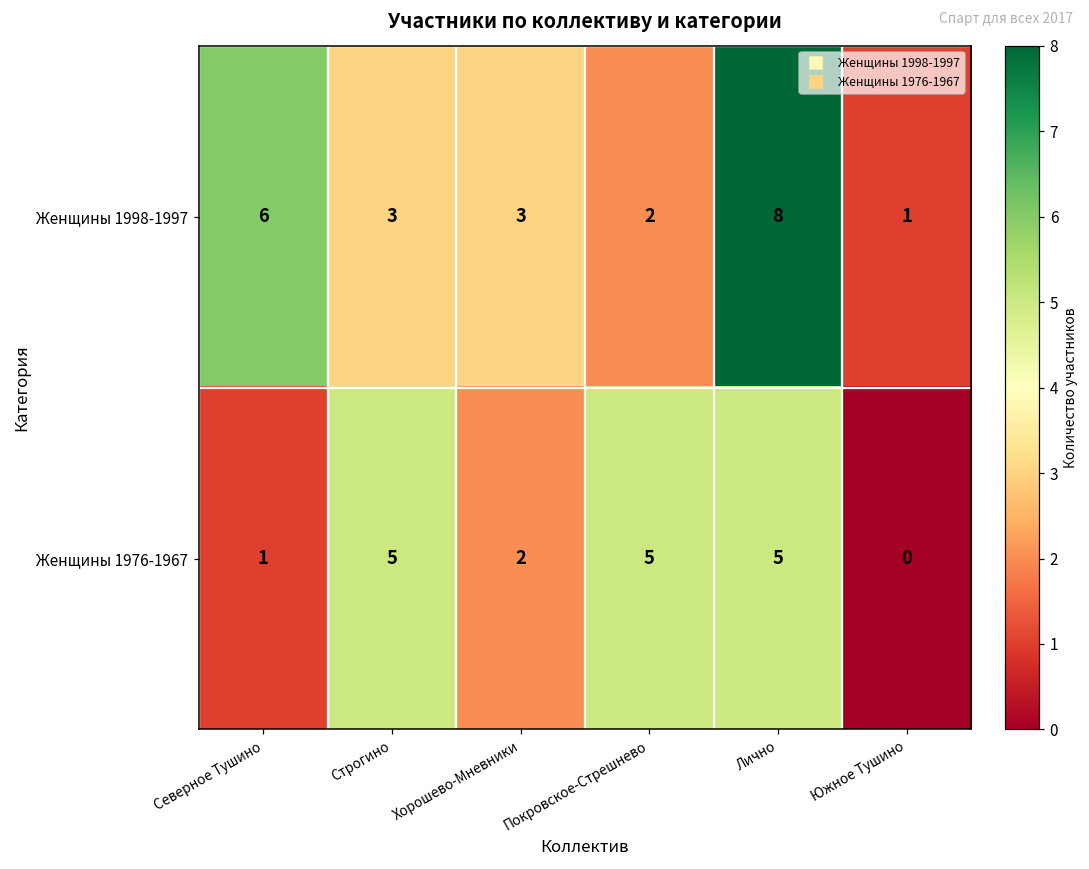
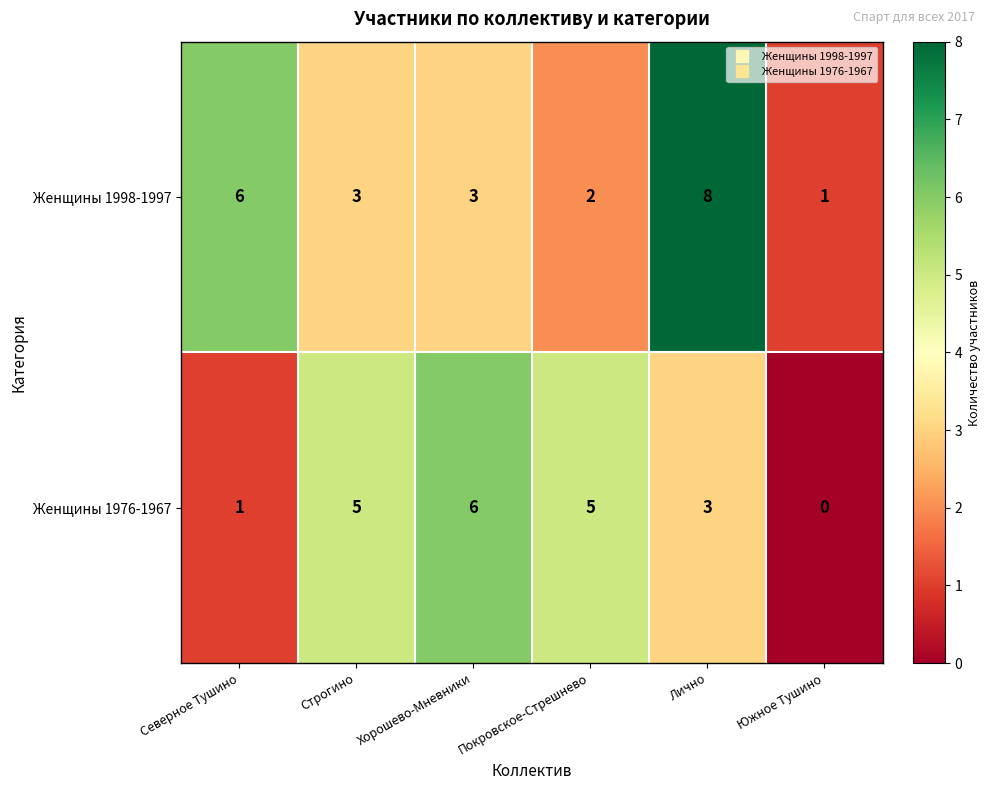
Женщины 1976-1967, Хорошево-Мневники: 2 -> 6
Женщины 1976-1967, Лично: 5 -> 3
